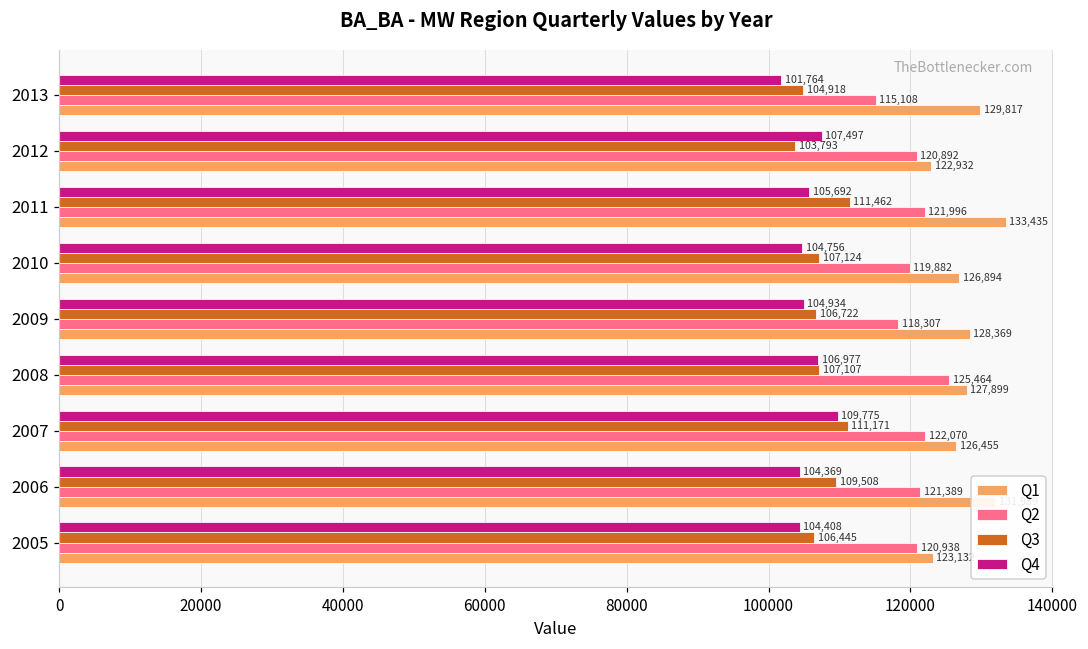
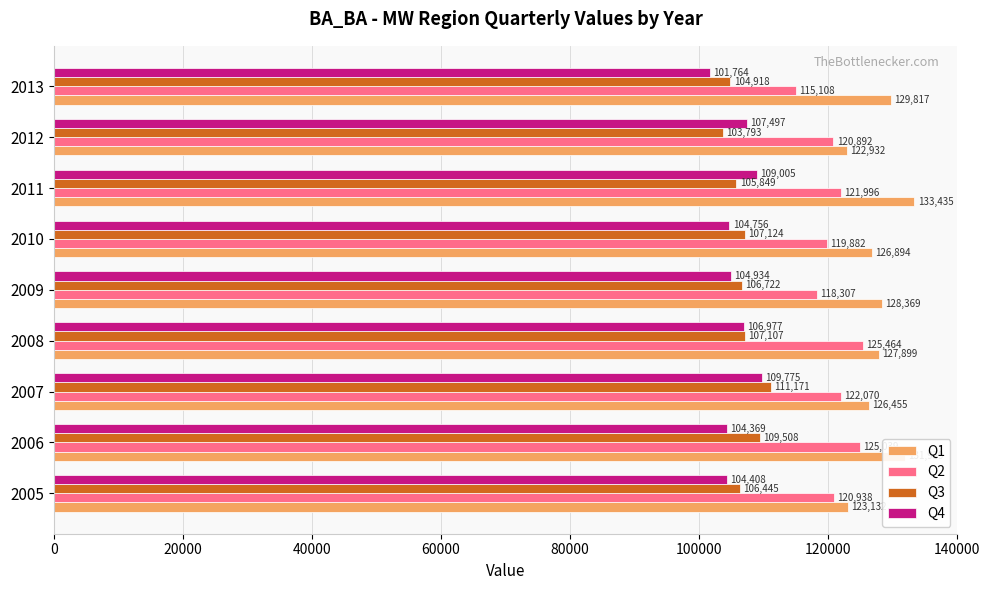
Q4, 2011: 105,692 -> 109,005
Q3, 2011: 111,462 -> 105,849
Q2, 2006: 121000 -> 125000
